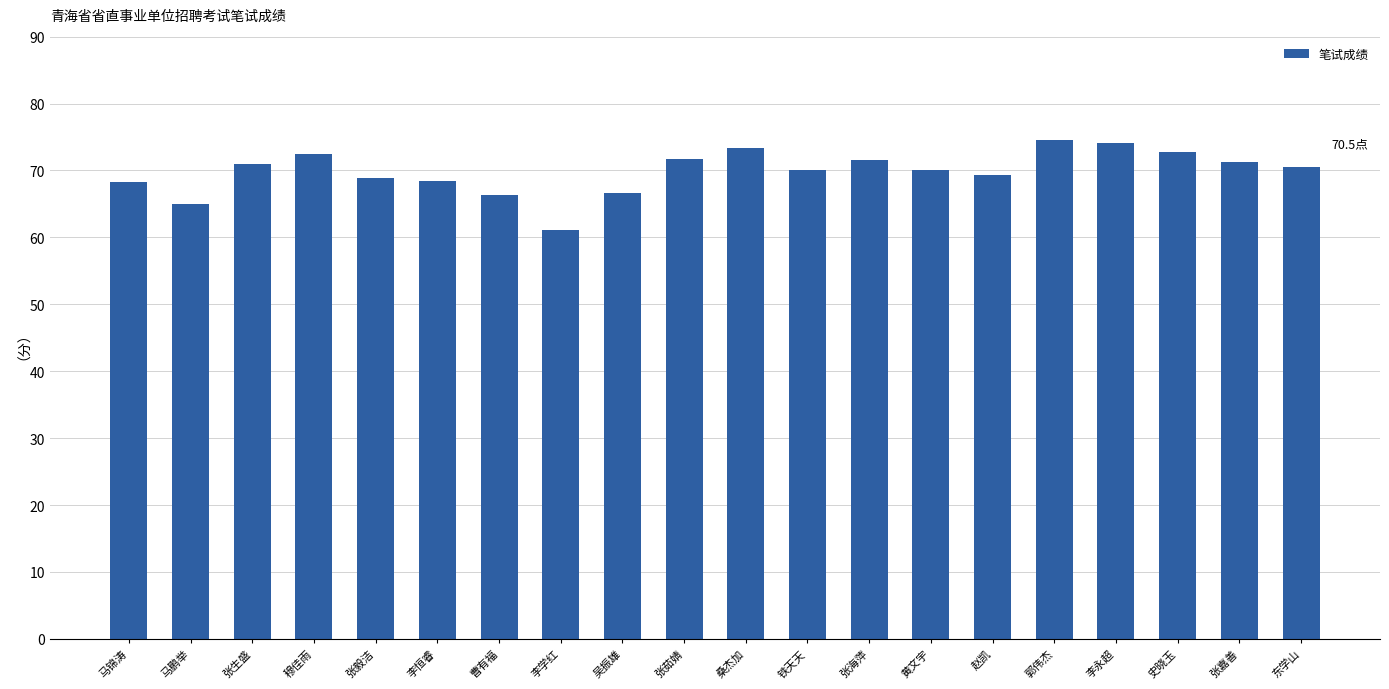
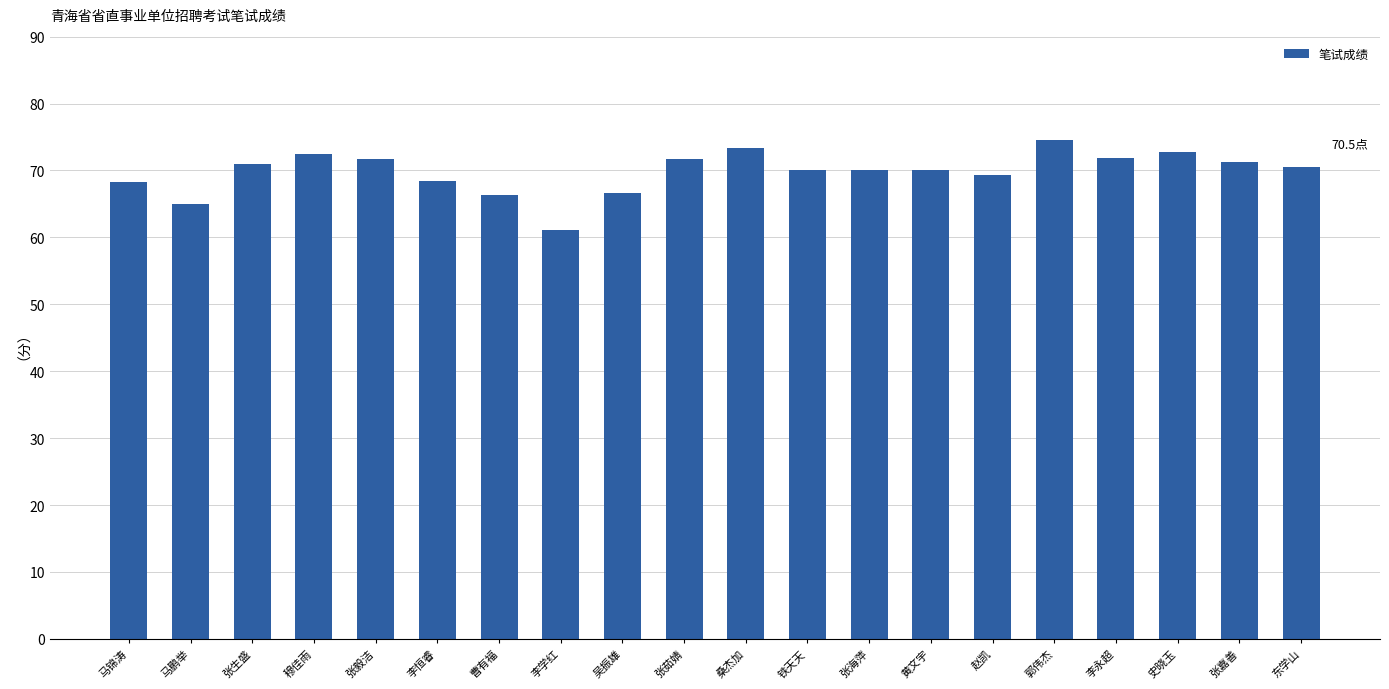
张毅洁: 69 -> 72
张海萍: 72 -> 70
李永超: 74 -> 72
